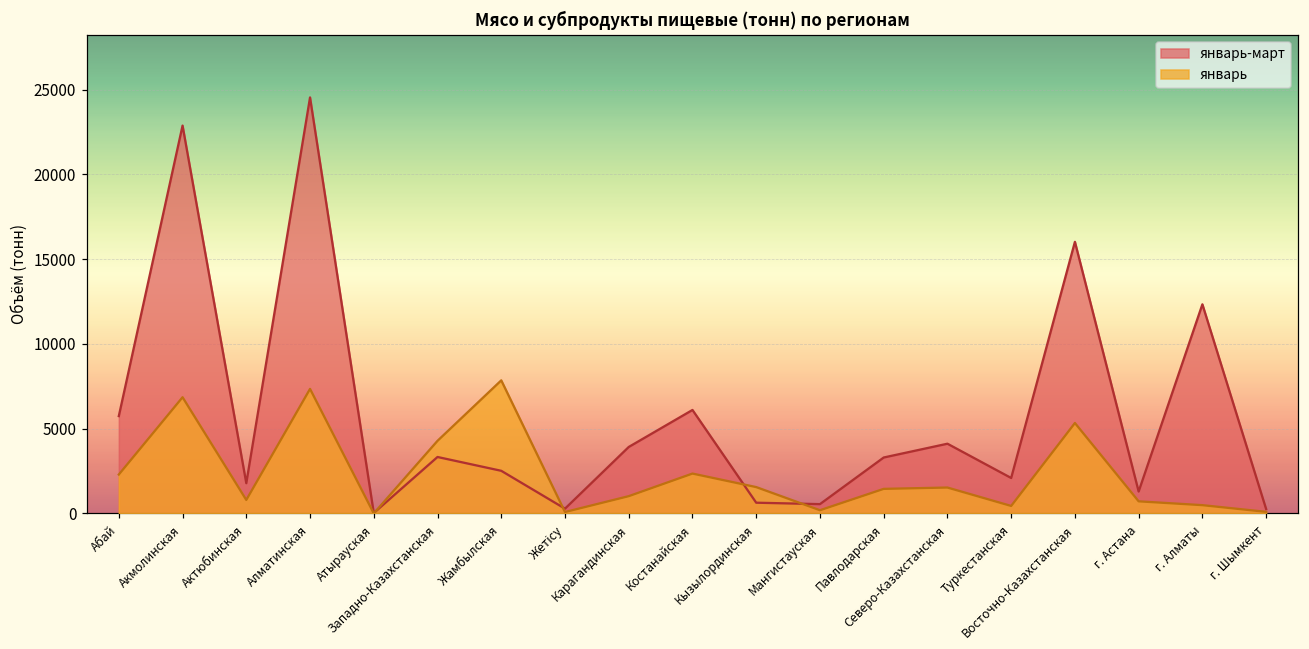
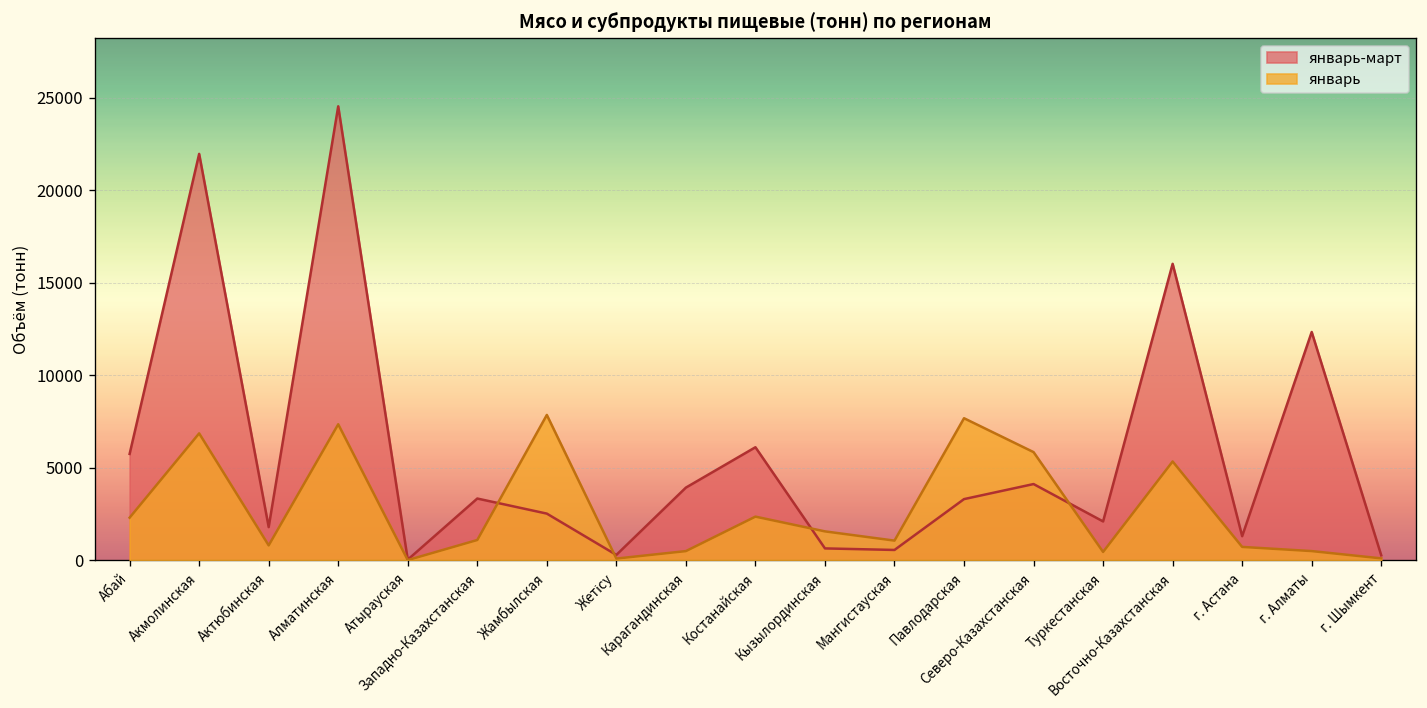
январь-март, Акмолинская: 22900 -> 22000
январь, Западно-Казахстанская: 4300 -> 1100
январь, Карагандинская: 1000 -> 500
январь, Мангистауская: 200 -> 1100
январь, Павлодарская: 1500 -> 7700
январь, Северо-Казахстанская: 1500 -> 5800
